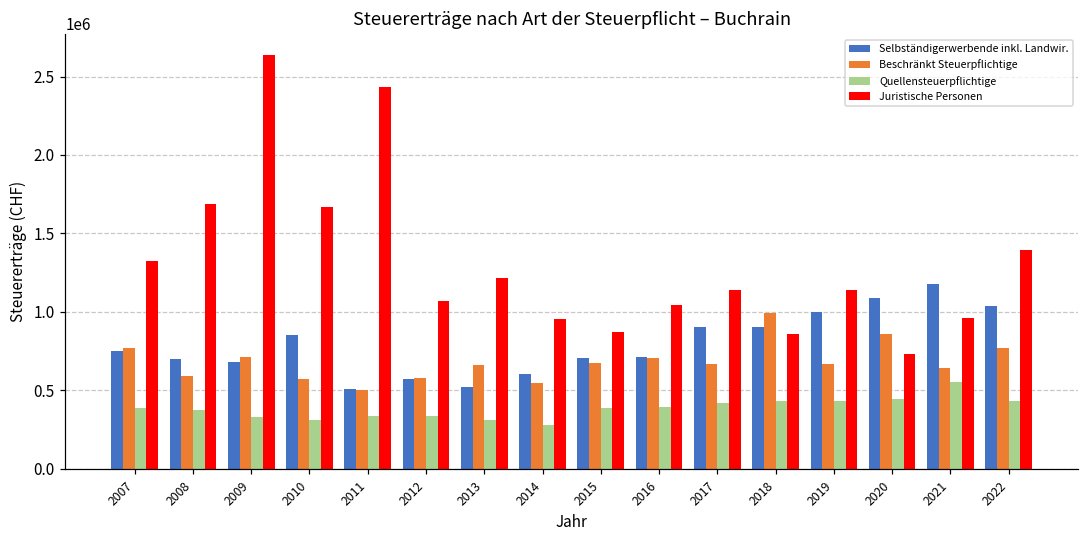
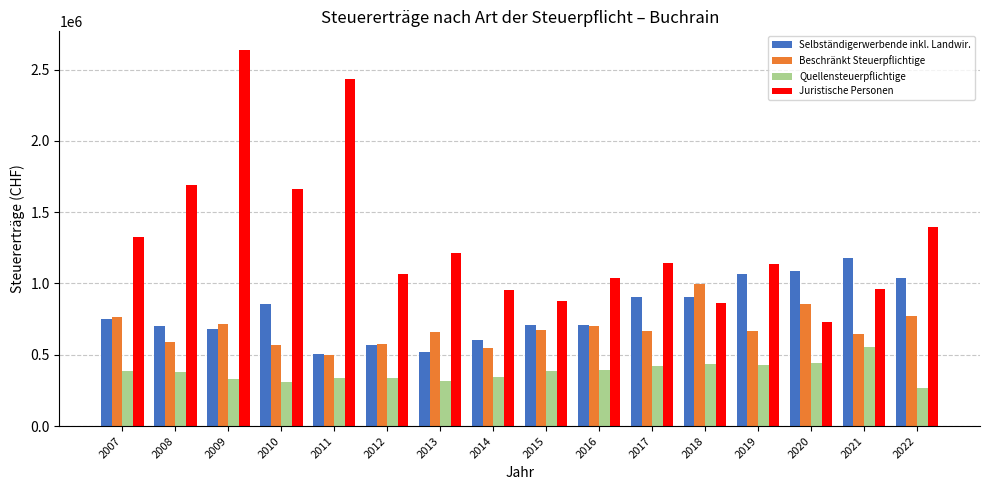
Quellensteuerpflichtige, 2014: 280000 -> 340000
Selbständigerwerbende inkl. Landwir., 2019: 1000000 -> 1070000
Quellensteuerpflichtige, 2022: 430000 -> 270000
